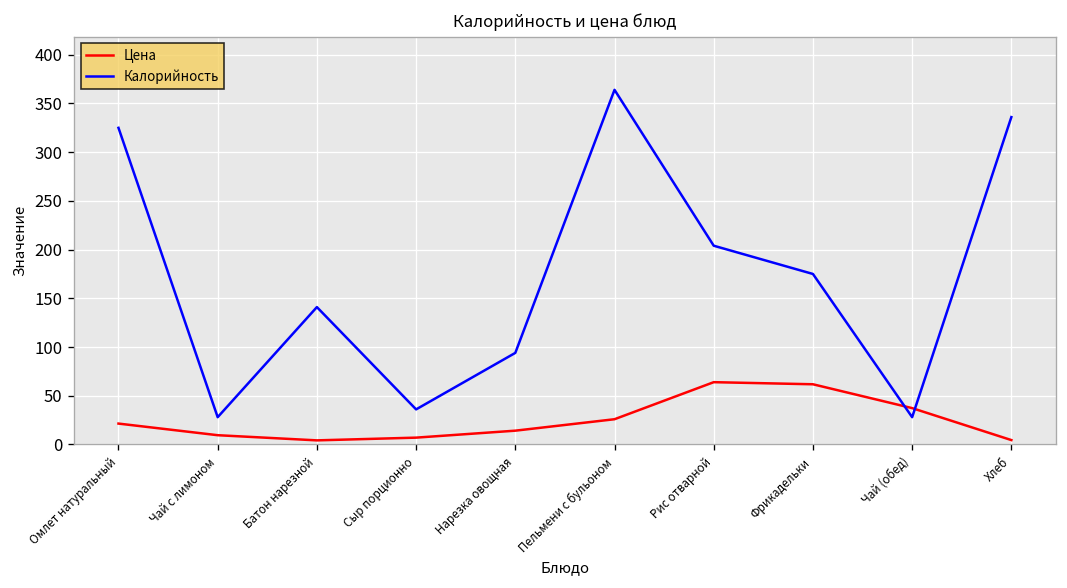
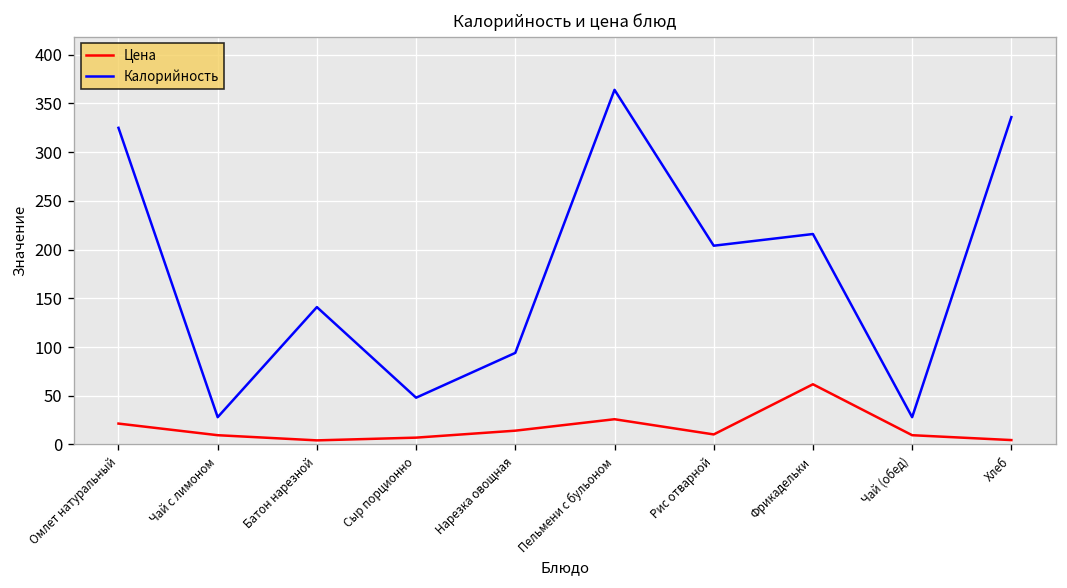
Калорийность, Сыр порционно: 40 -> 50
Цена, Рис отварной: 60 -> 10
Калорийность, Фрикадельки: 180 -> 220
Цена, Чай (обед): 40 -> 10
